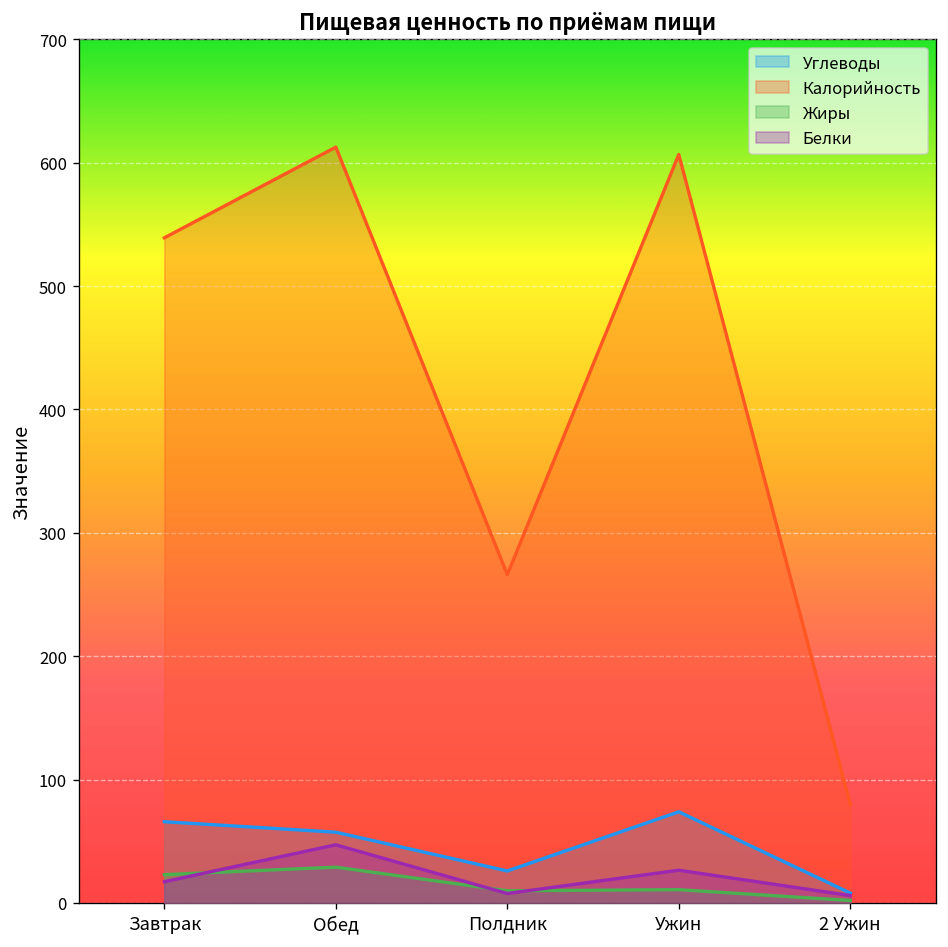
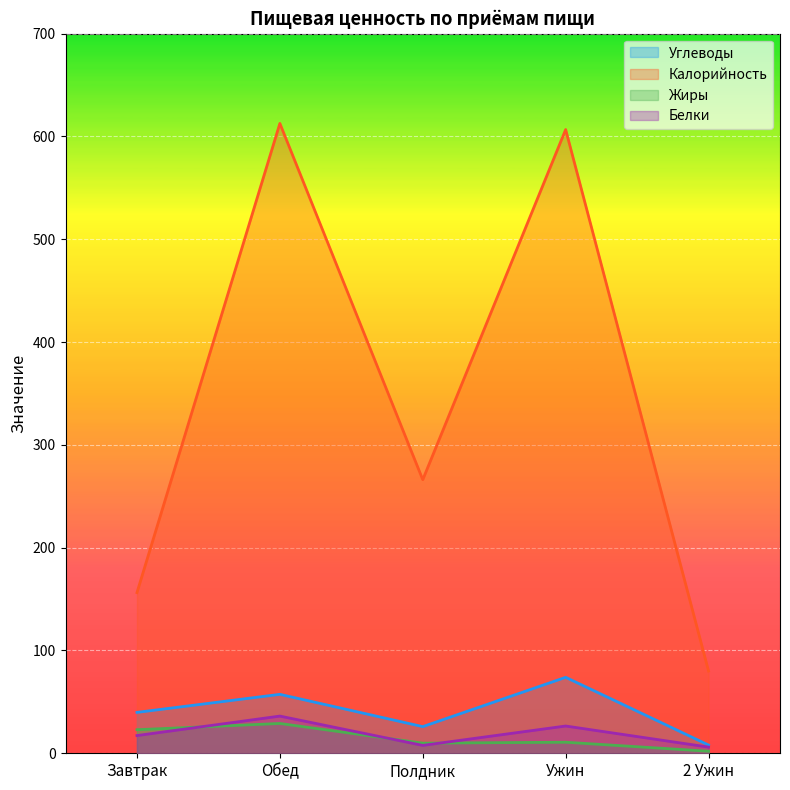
Углеводы, Завтрак: 66 -> 40
Калорийность, Завтрак: 539 -> 156
Белки, Обед: 47 -> 36
